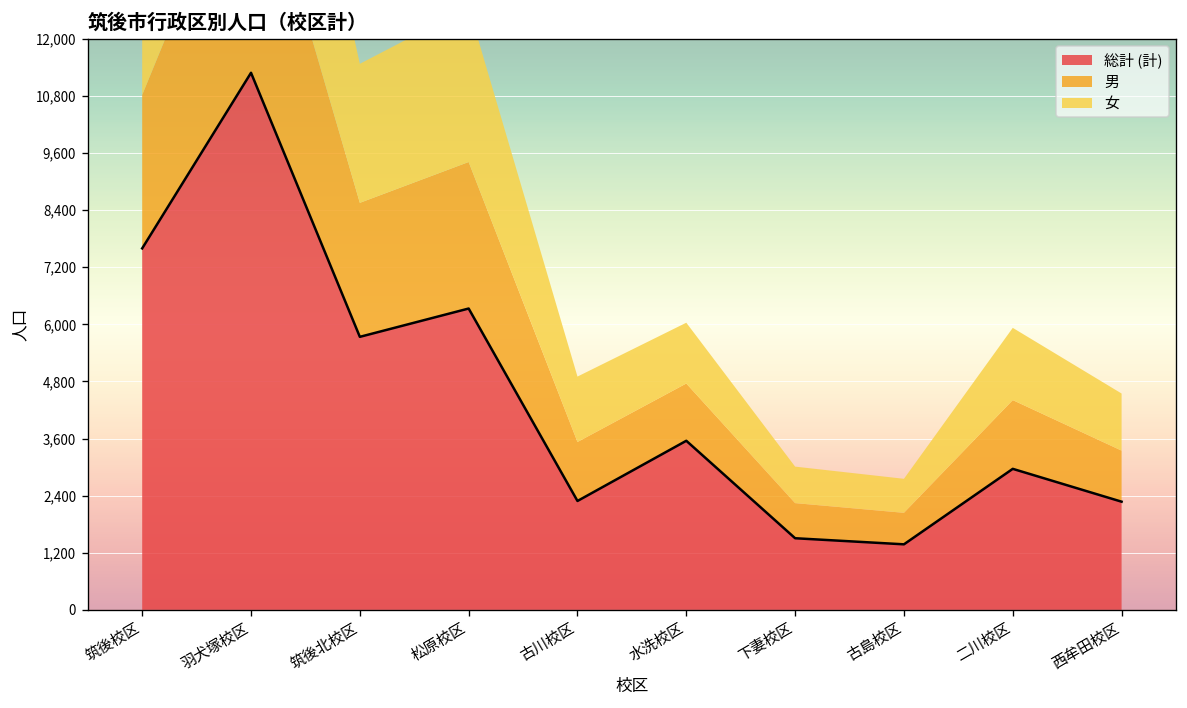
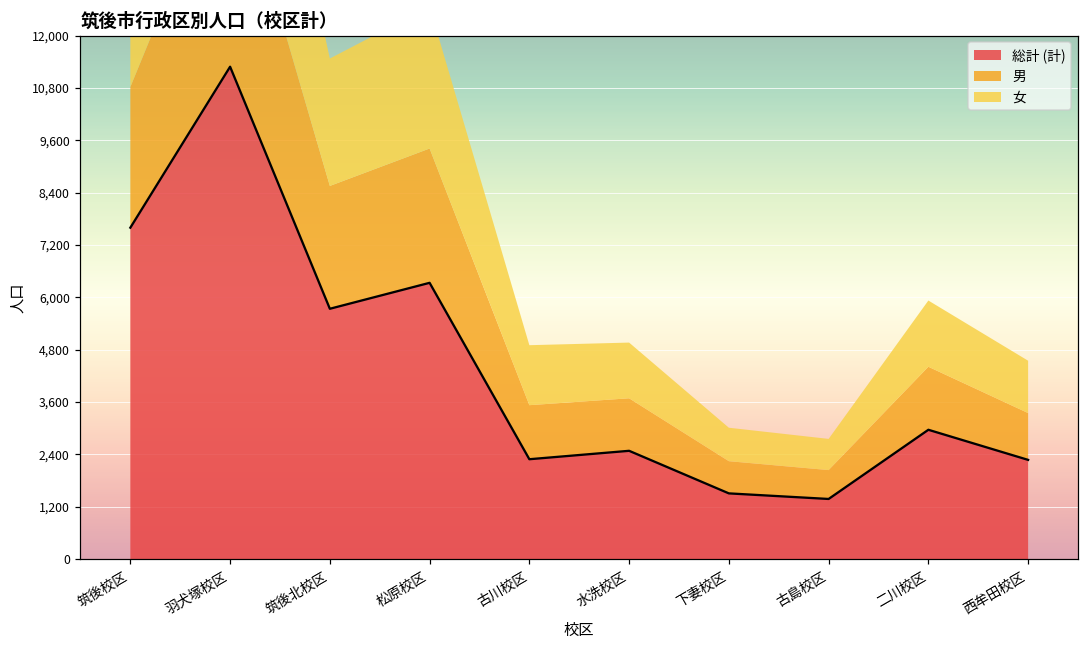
総計 (計), 水洗校区: 3,600 -> 2,500
